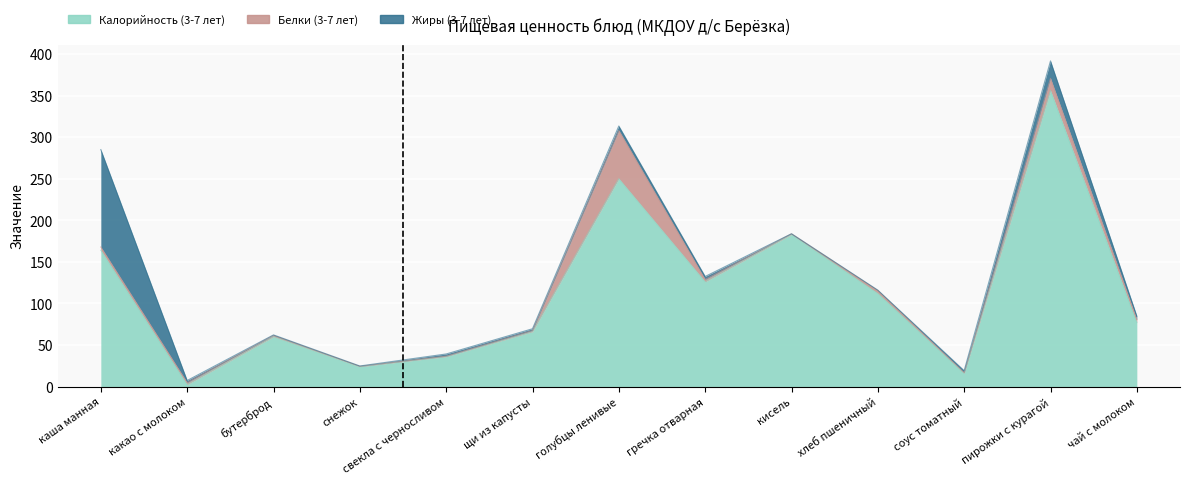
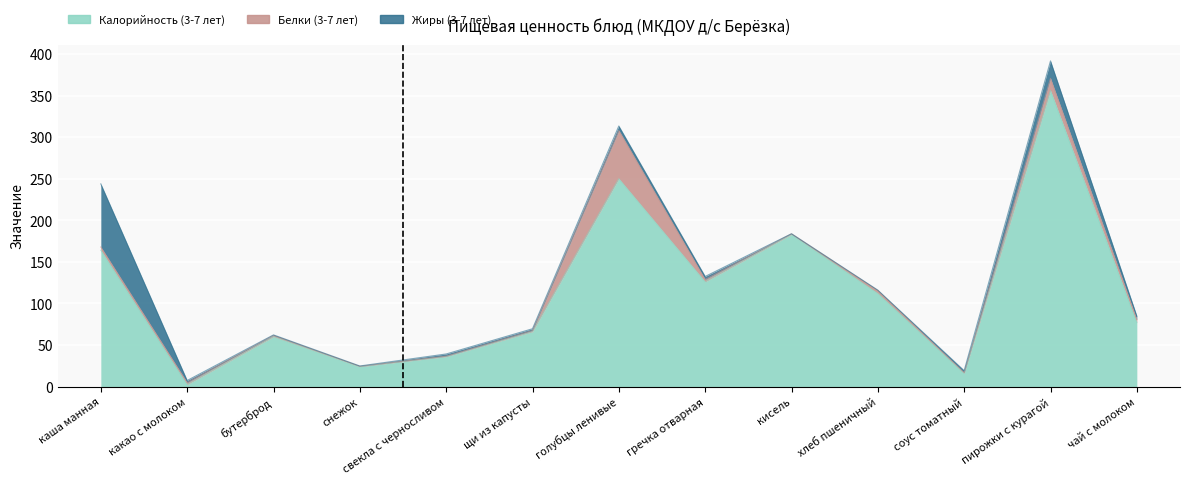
Жиры (3-7 лет), каша манная: 120 -> 80
